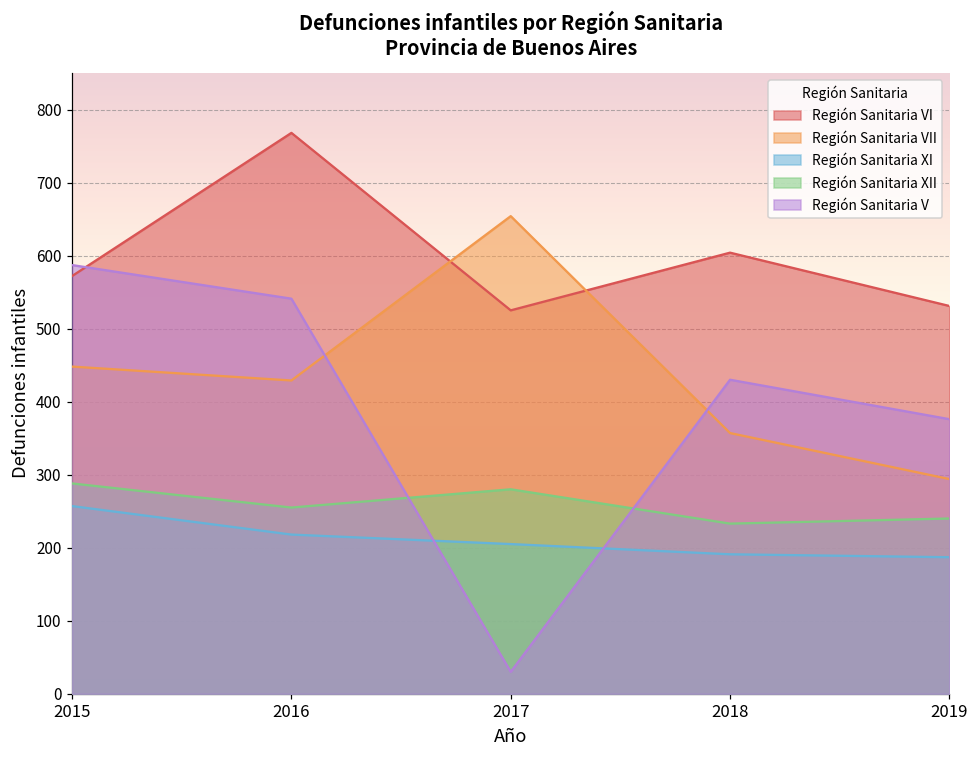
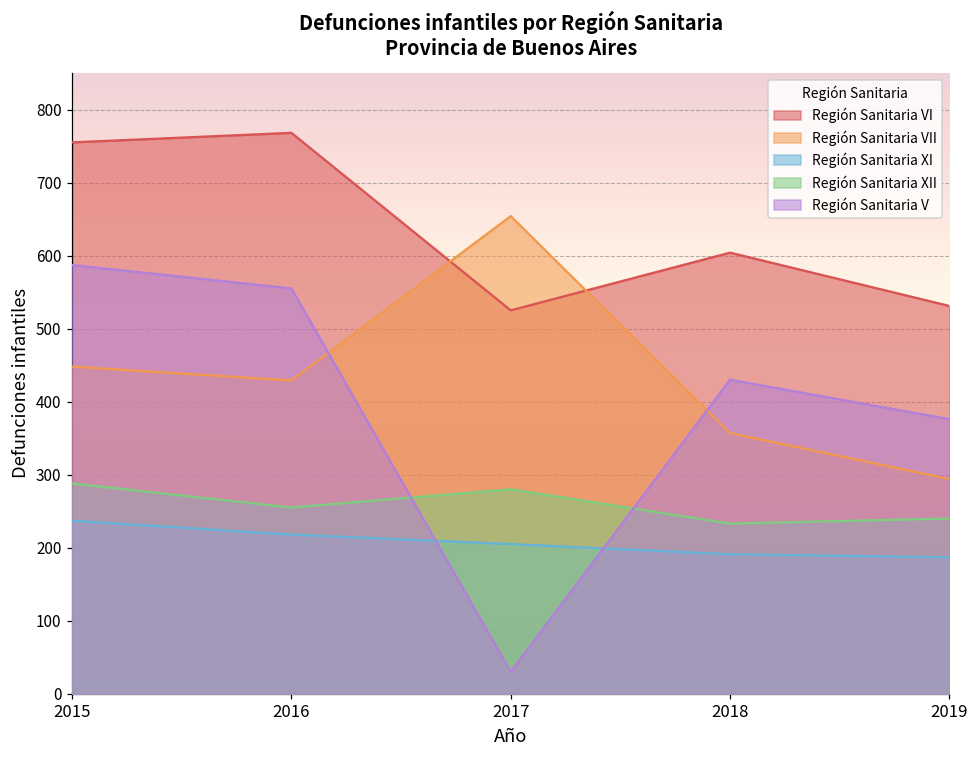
Región Sanitaria VI, 2015: 570 -> 760
Región Sanitaria XI, 2015: 260 -> 240
Región Sanitaria V, 2016: 540 -> 560
